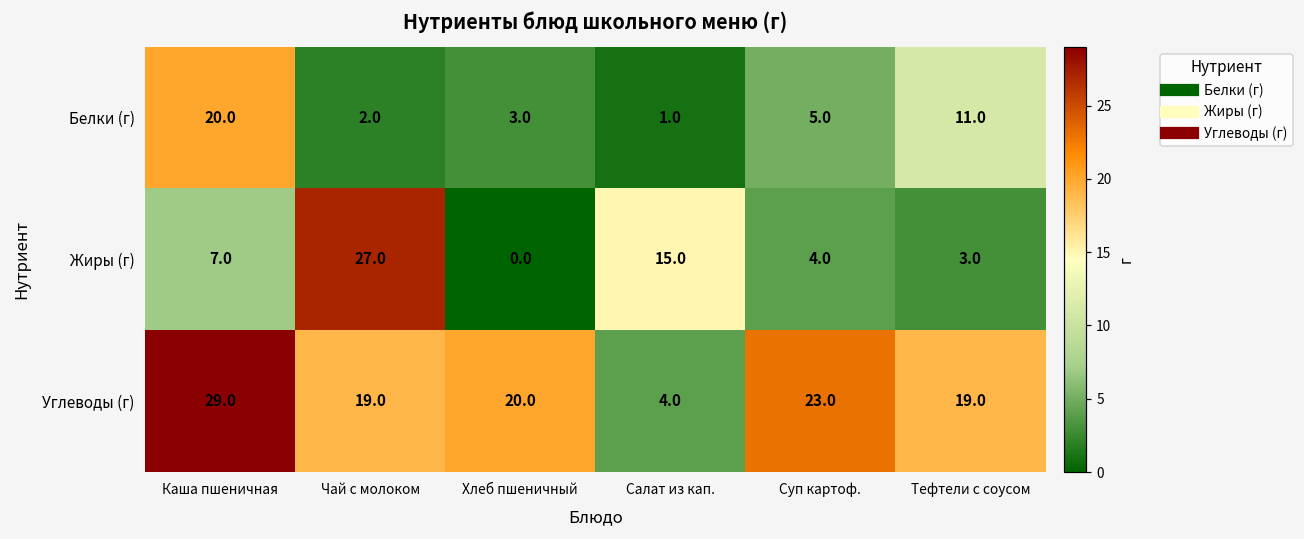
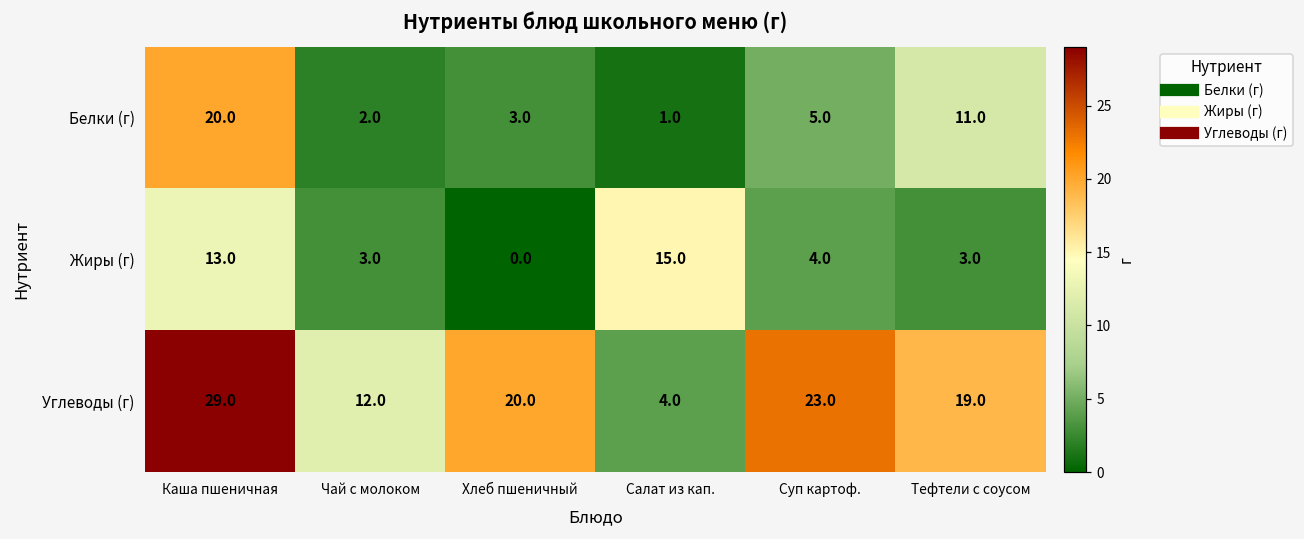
Жиры (г), Каша пшеничная: 7.0 -> 13.0
Жиры (г), Чай с молоком: 27.0 -> 3.0
Углеводы (г), Чай с молоком: 19.0 -> 12.0
